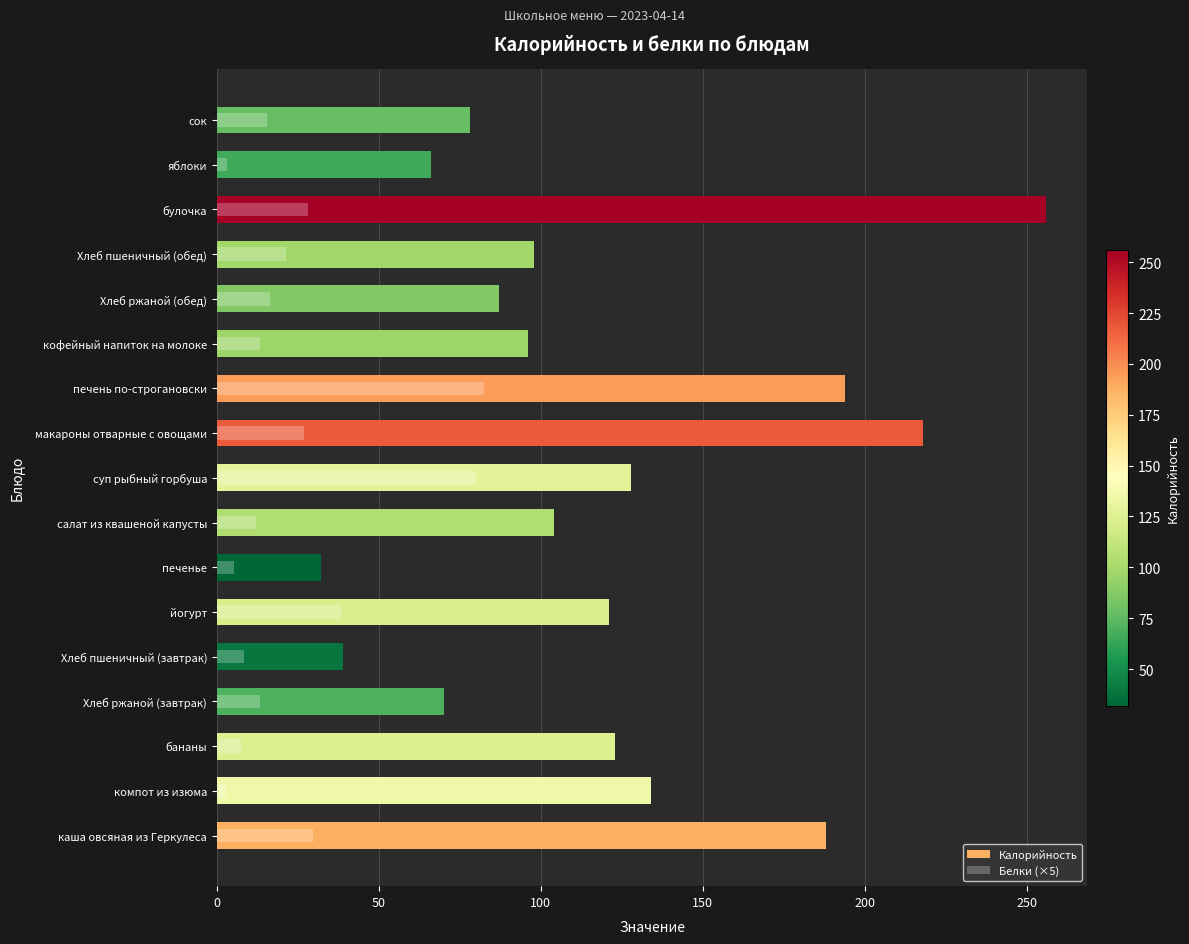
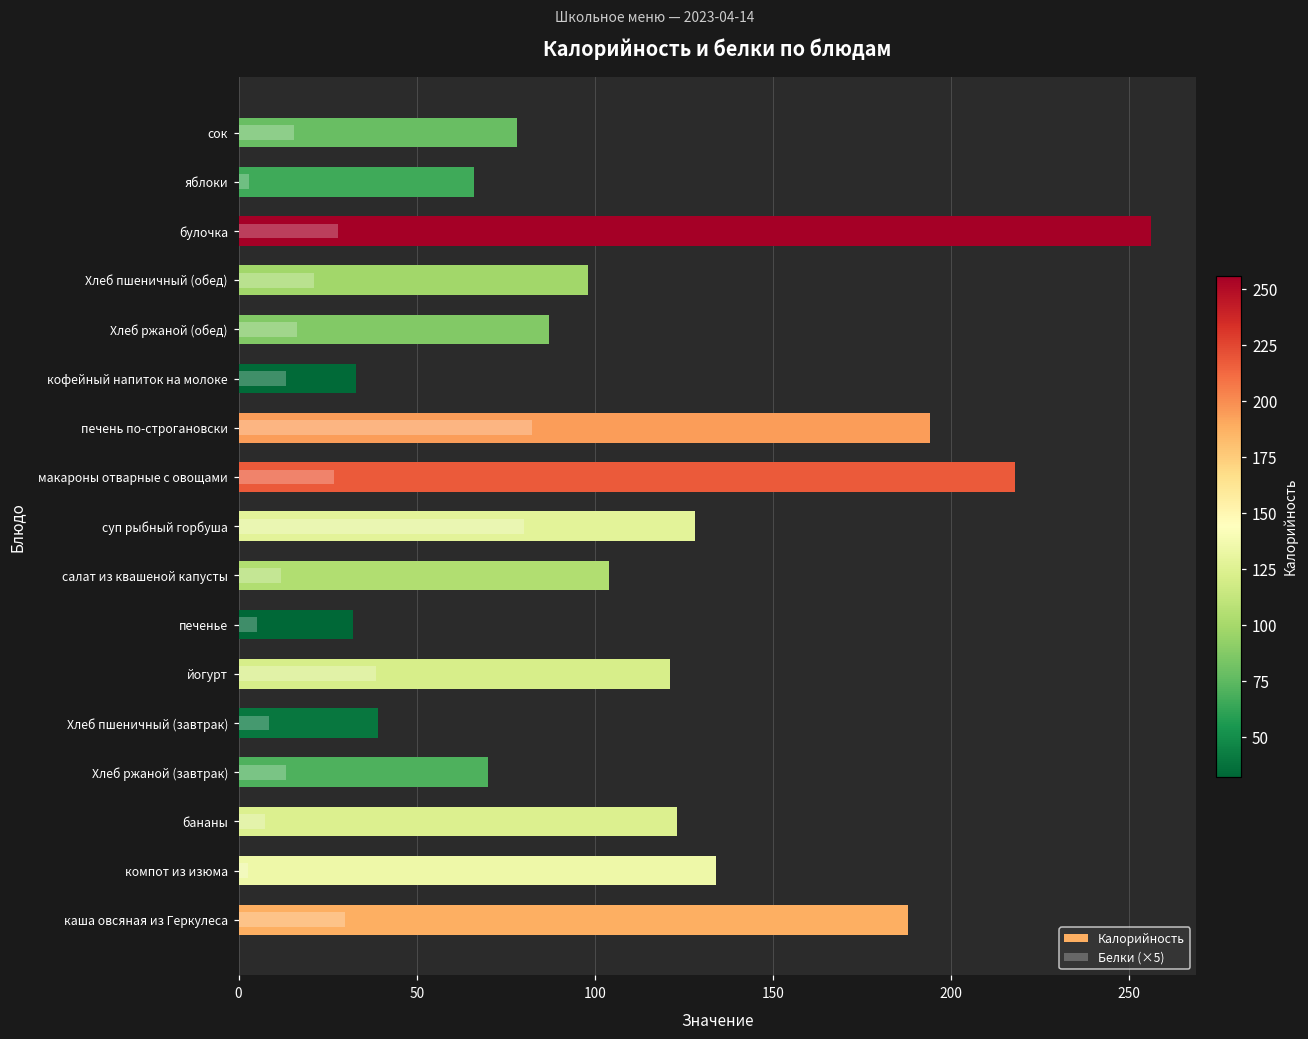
Калорийность, кофейный напиток на молоке: 96 -> 33
